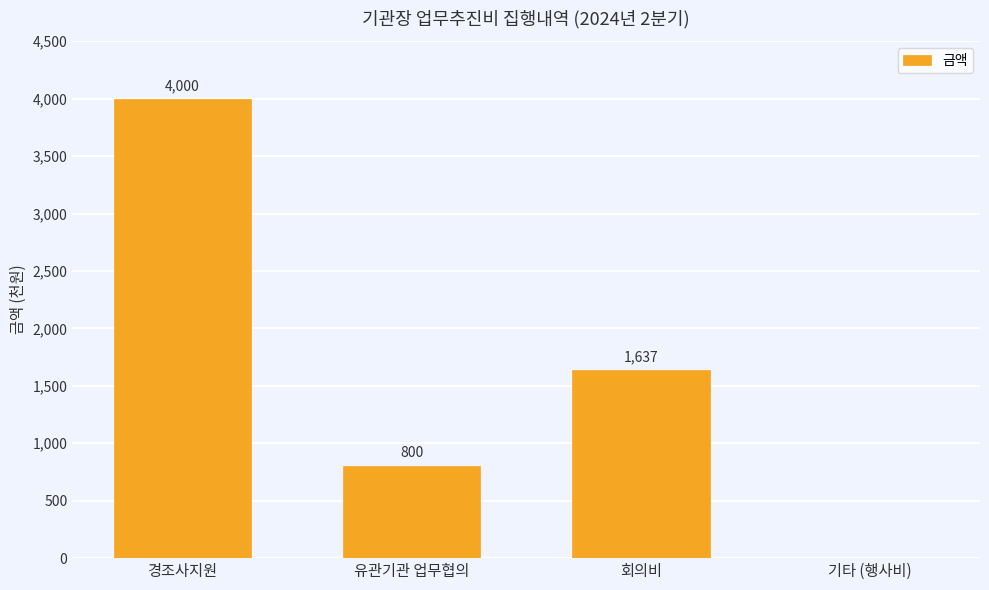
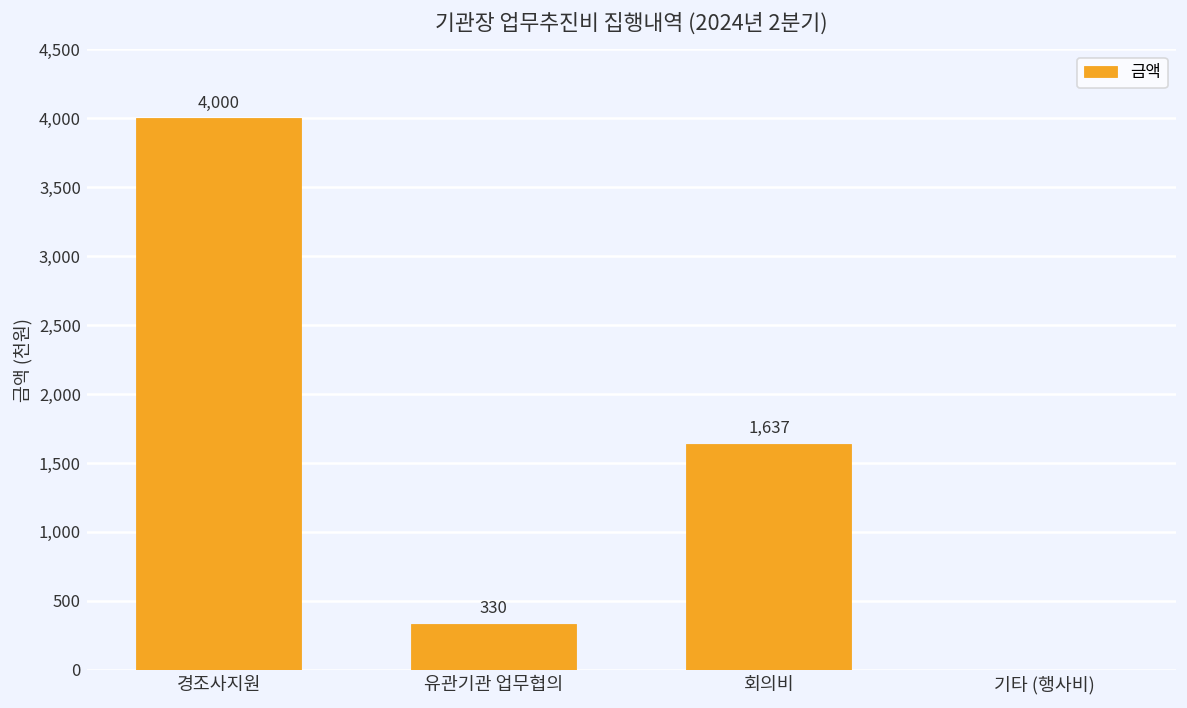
유관기관 업무협의: 800 -> 330
